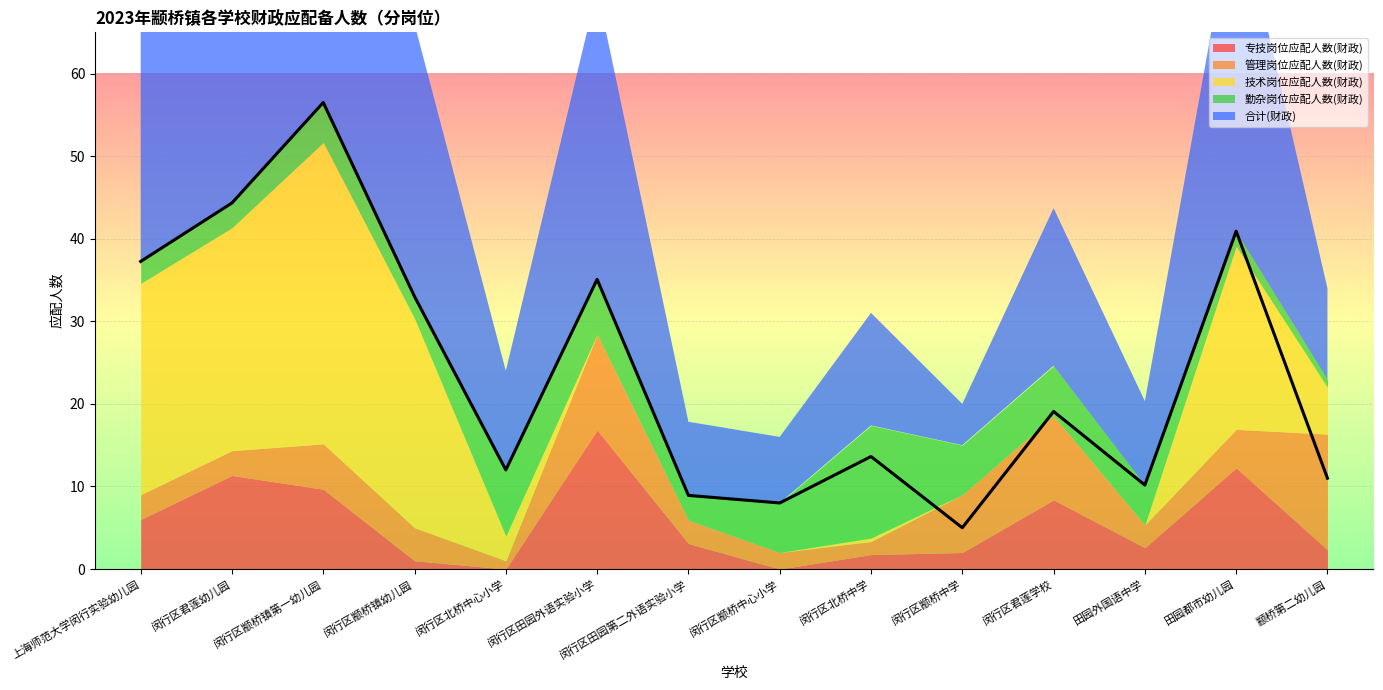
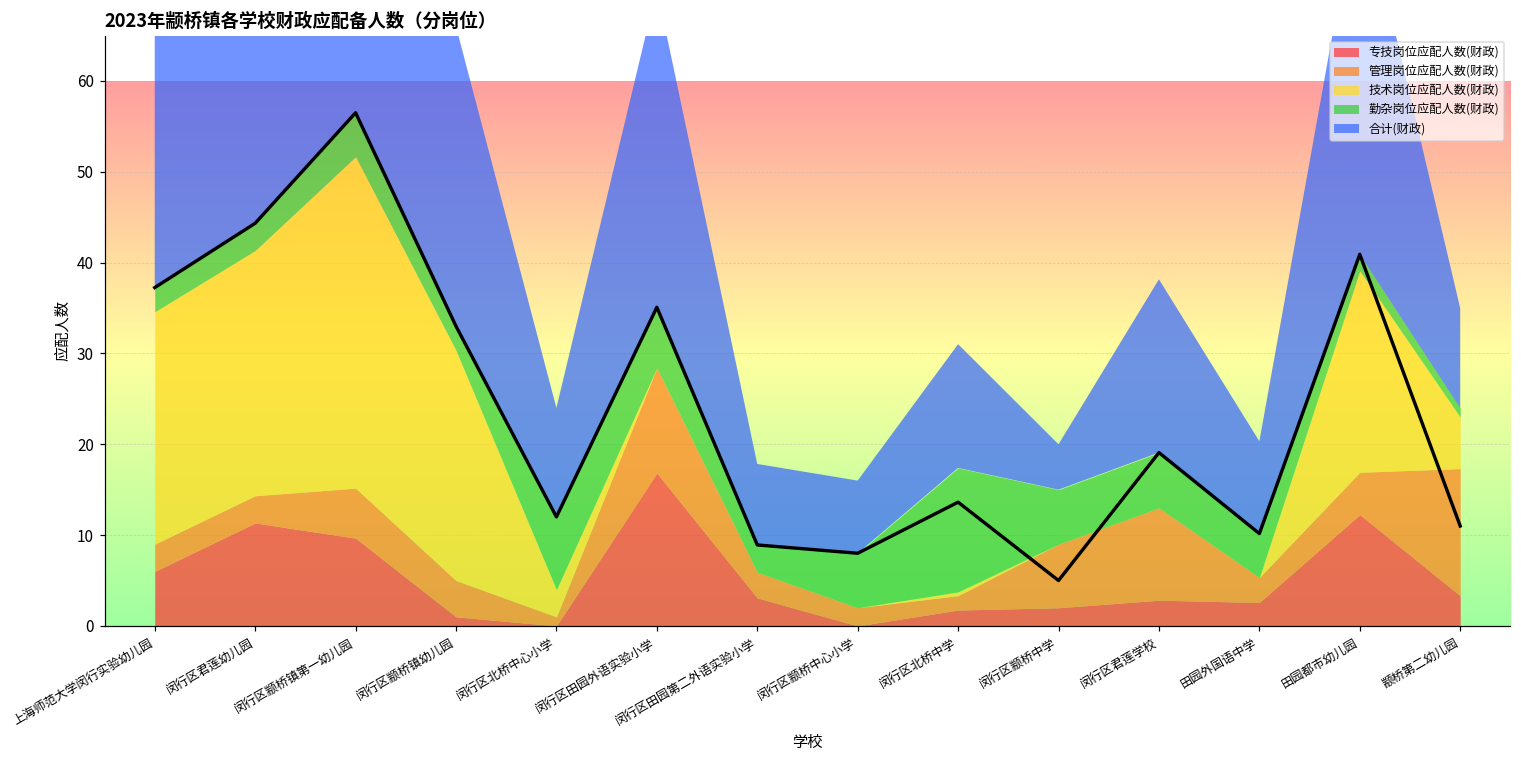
专技岗位应配人数(财政), 闵行区君莲学校: 8 -> 3
专技岗位应配人数(财政), 颛桥第二幼儿园: 2 -> 3
